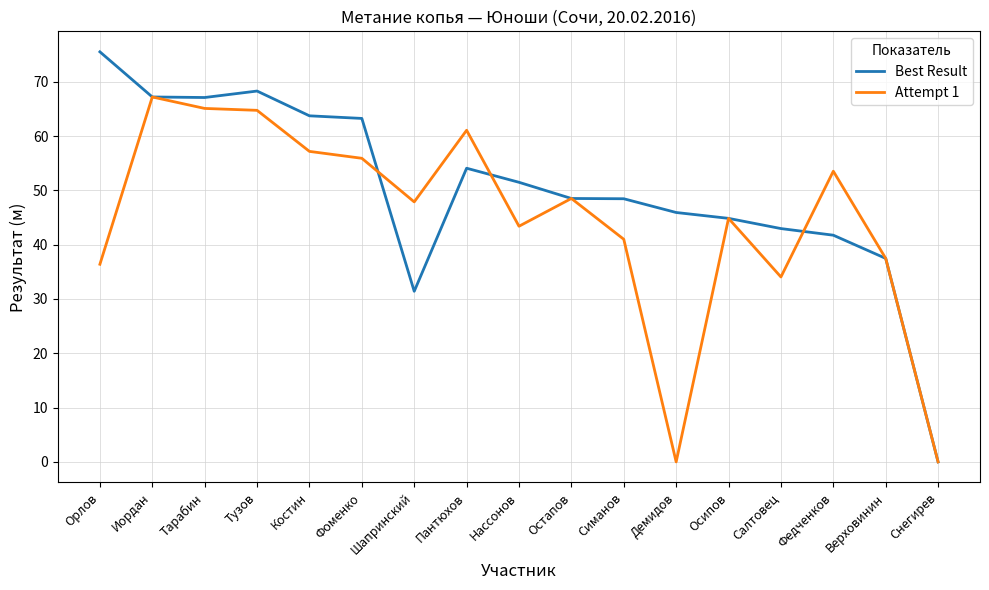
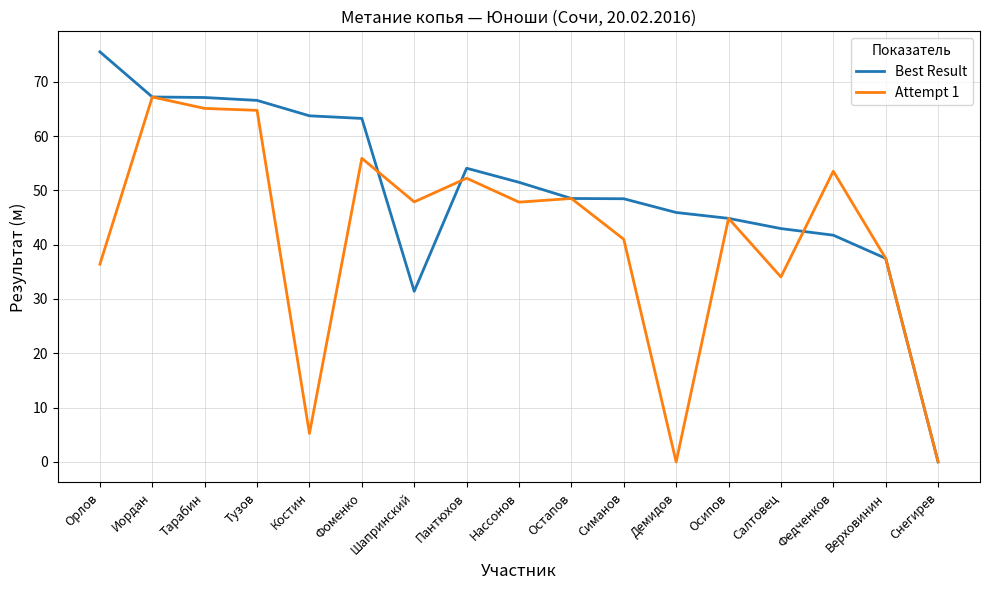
Best Result, Тузов: 68 -> 67
Attempt 1, Костин: 57 -> 5
Attempt 1, Пантюхов: 61 -> 52
Attempt 1, Нассонов: 43 -> 48
